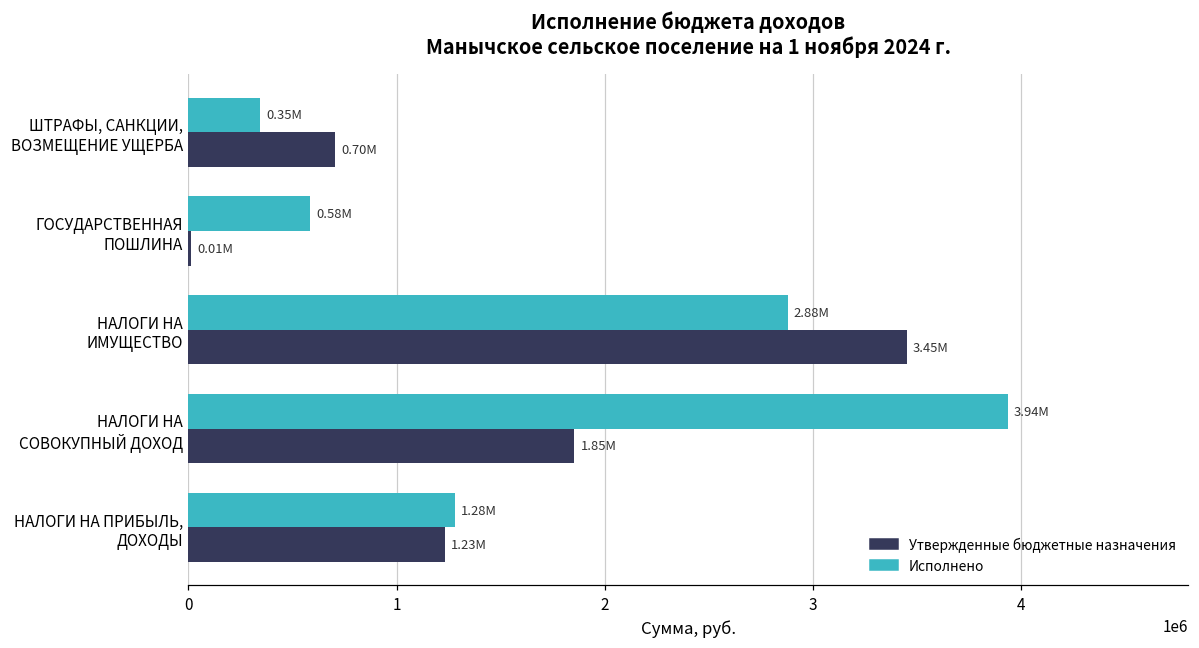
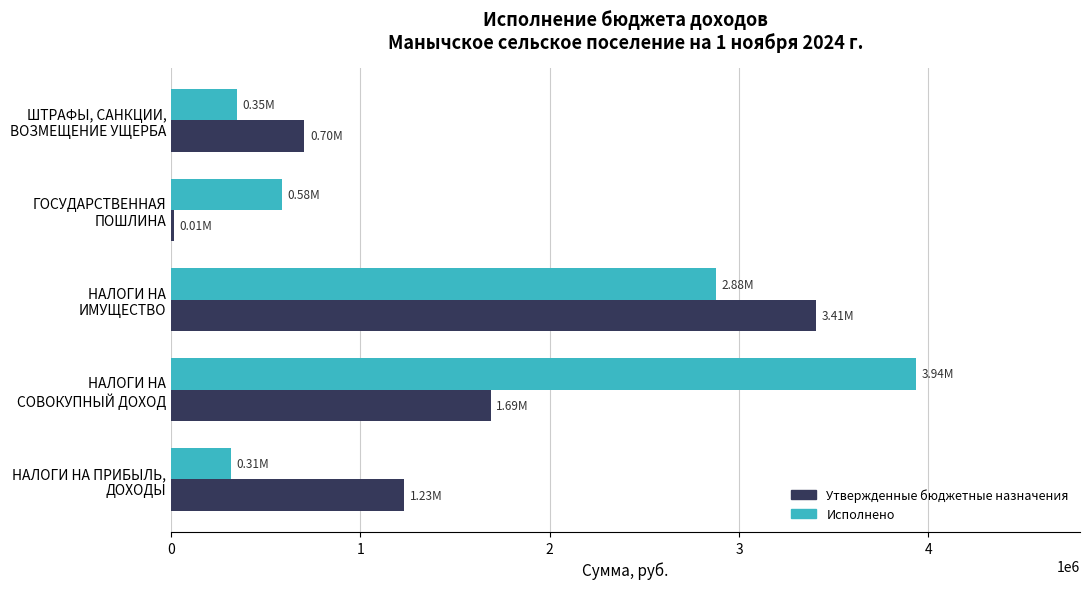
Утвержденные бюджетные назначения, НАЛОГИ НА ИМУЩЕСТВО: 3.45М -> 3.41М
Утвержденные бюджетные назначения, НАЛОГИ НА СОВОКУПНЫЙ ДОХОД: 1.85М -> 1.69М
Исполнено, НАЛОГИ НА ПРИБЫЛЬ, ДОХОДЫ: 1.28М -> 0.31М
